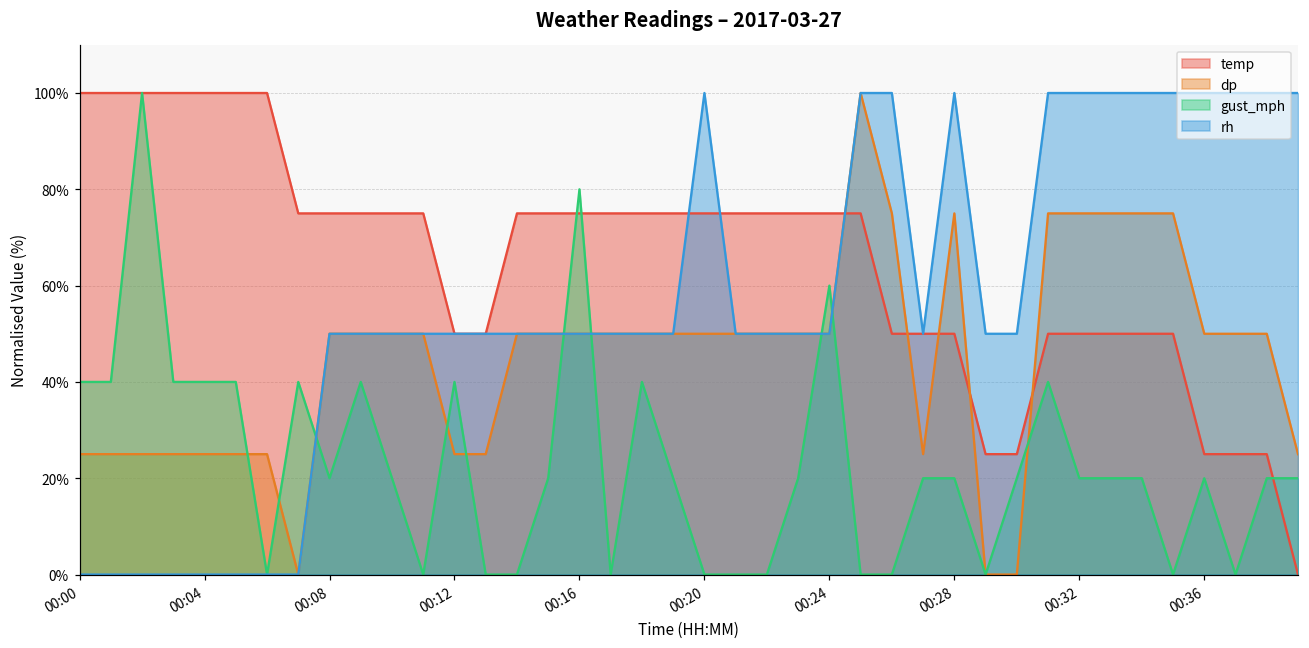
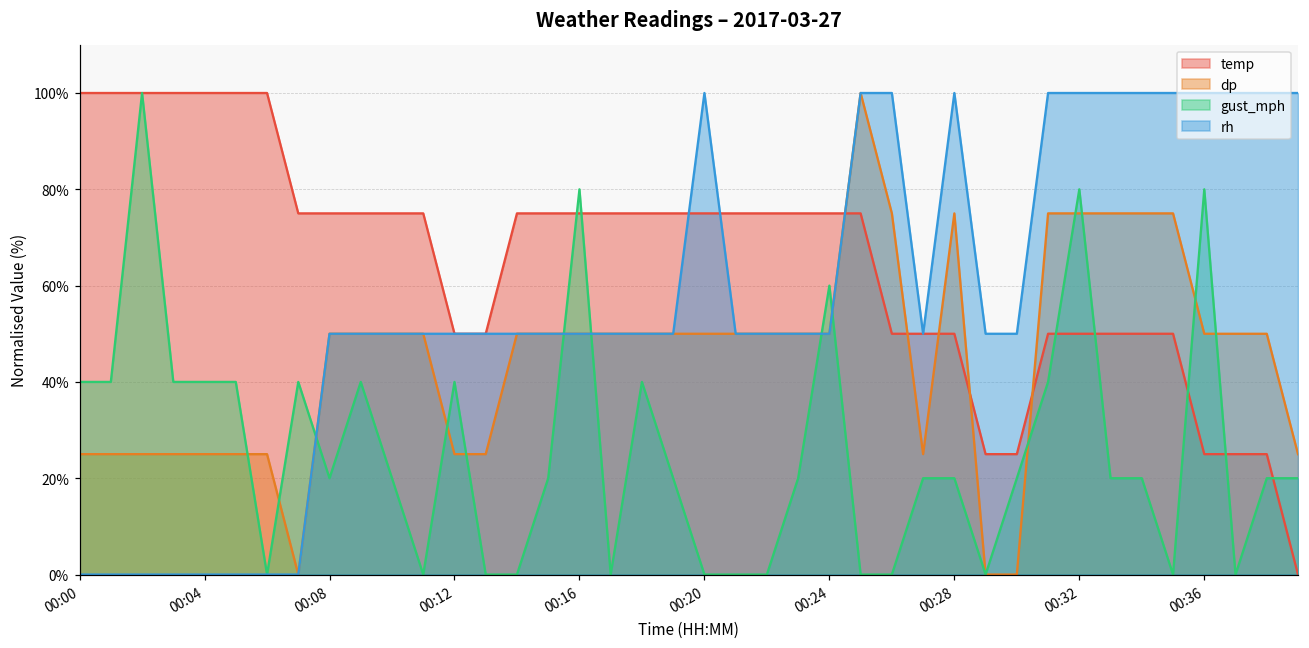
gust_mph, 00:32: 20% -> 80%
gust_mph, 00:36: 20% -> 80%
